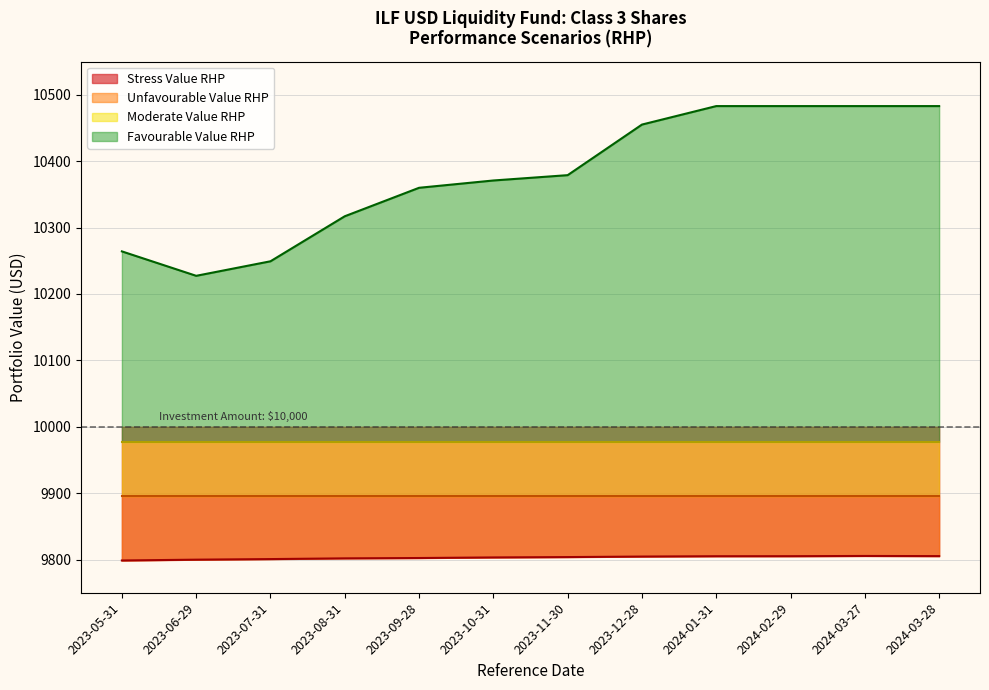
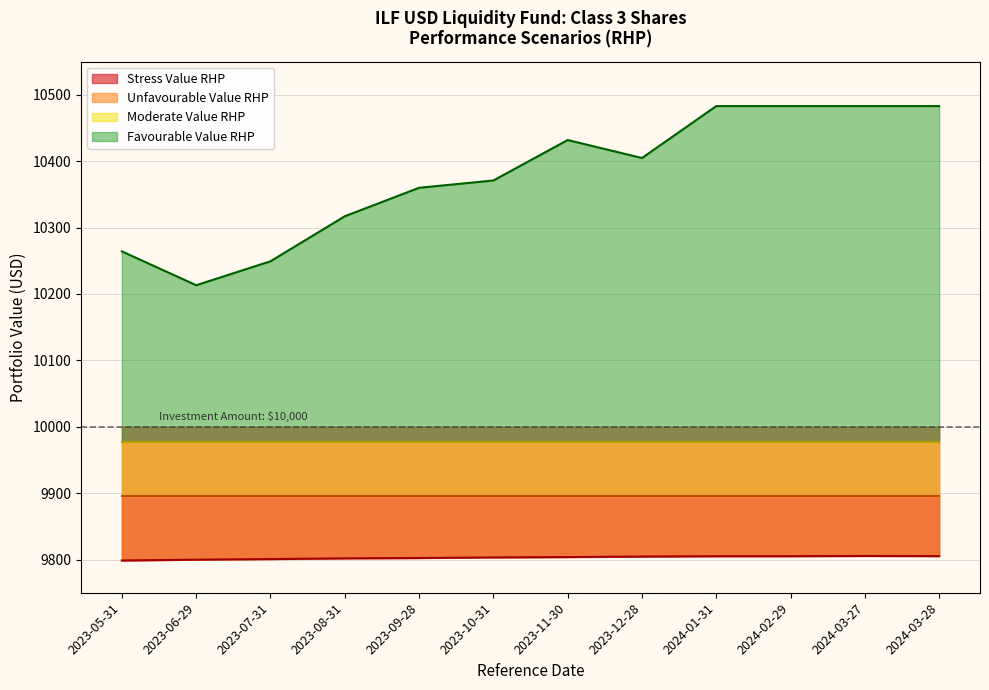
Favourable Value RHP, 2023-06-29: 10230 -> 10210
Favourable Value RHP, 2023-11-30: 10380 -> 10430
Favourable Value RHP, 2023-12-28: 10460 -> 10400
